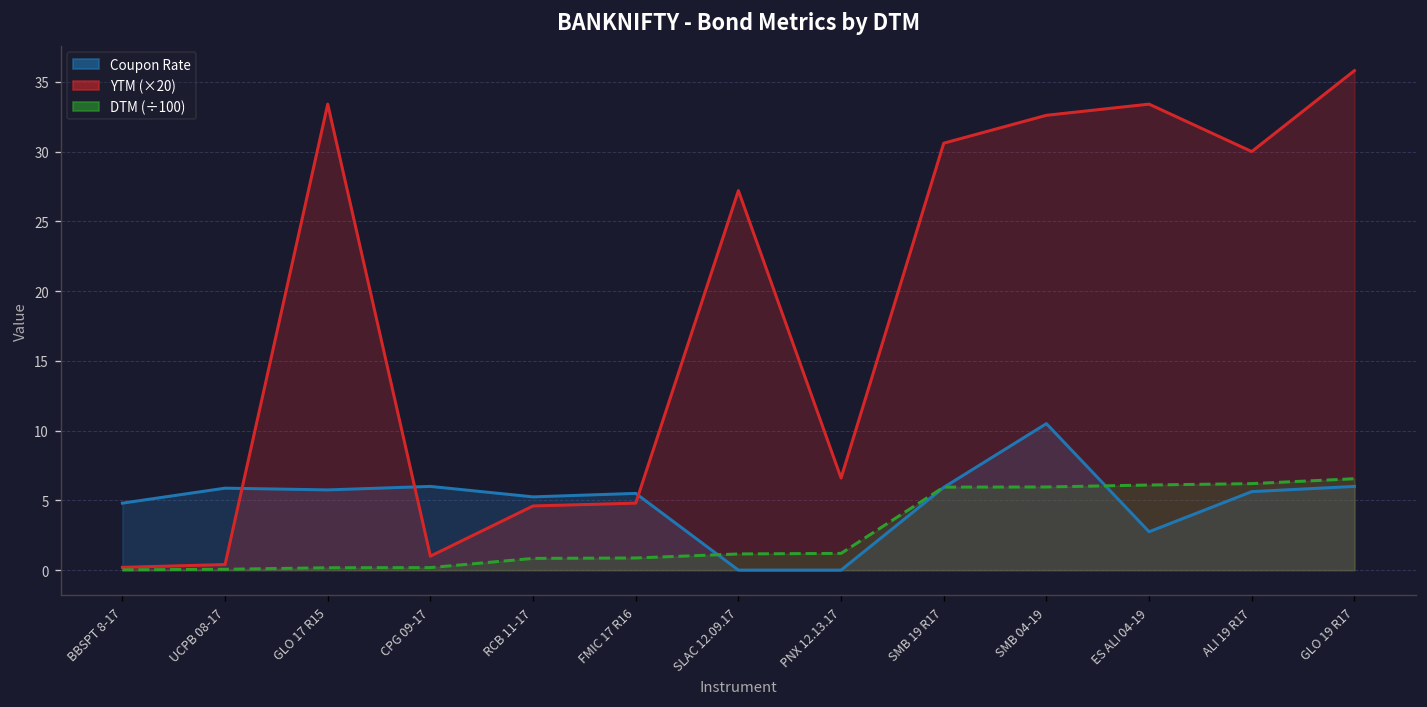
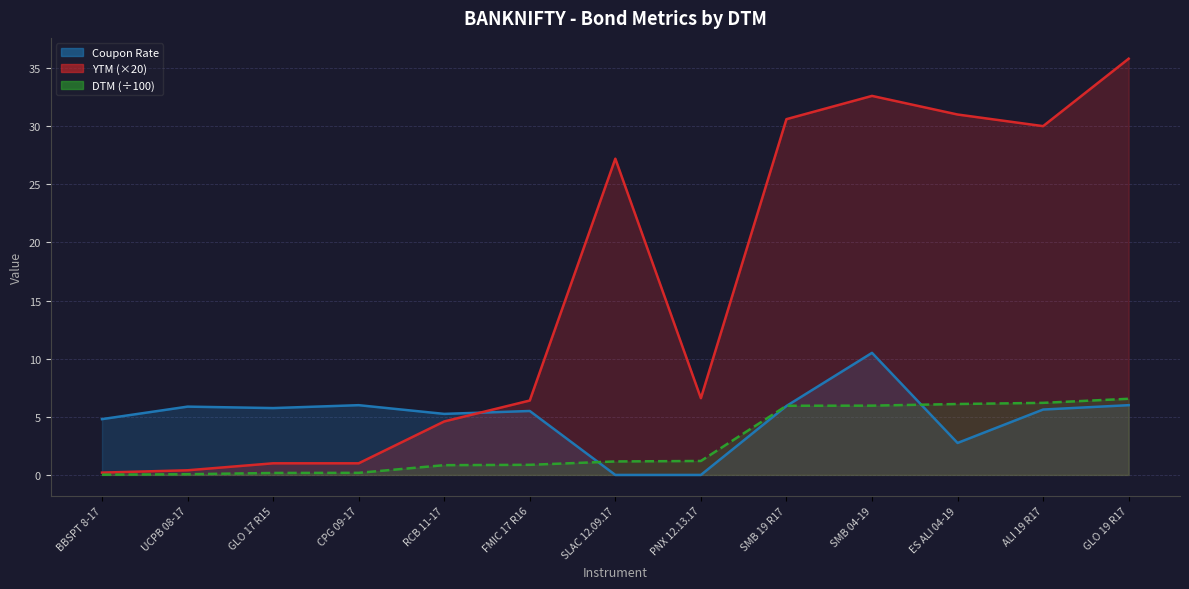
YTM (×20), GLO 17 R15: 33.4 -> 1.0
YTM (×20), FMIC 17 R16: 4.8 -> 6.4
YTM (×20), ES ALI 04-19: 33.4 -> 31.0
